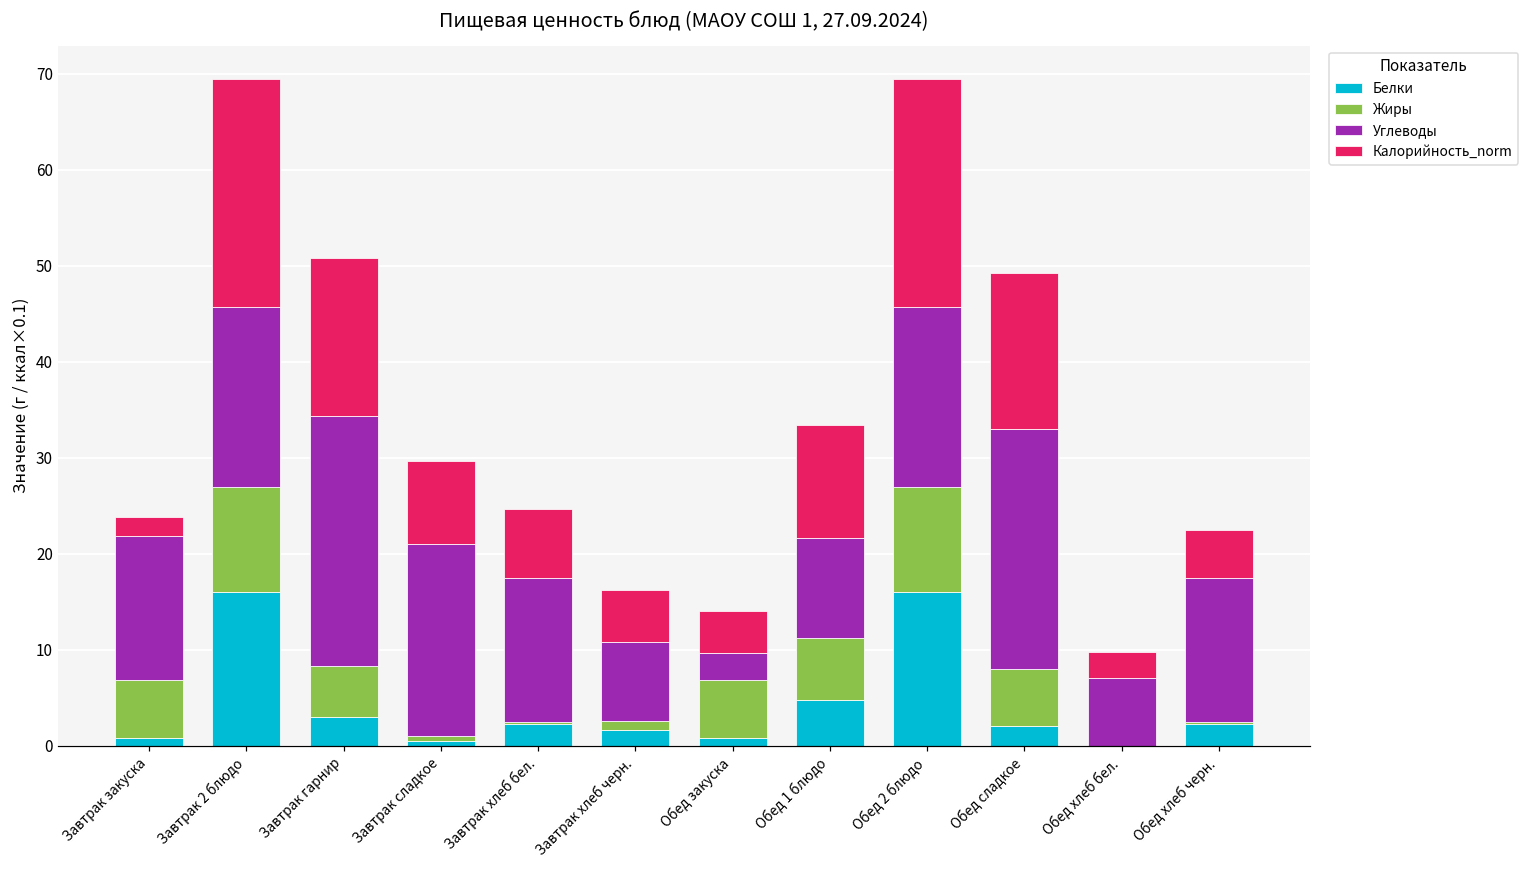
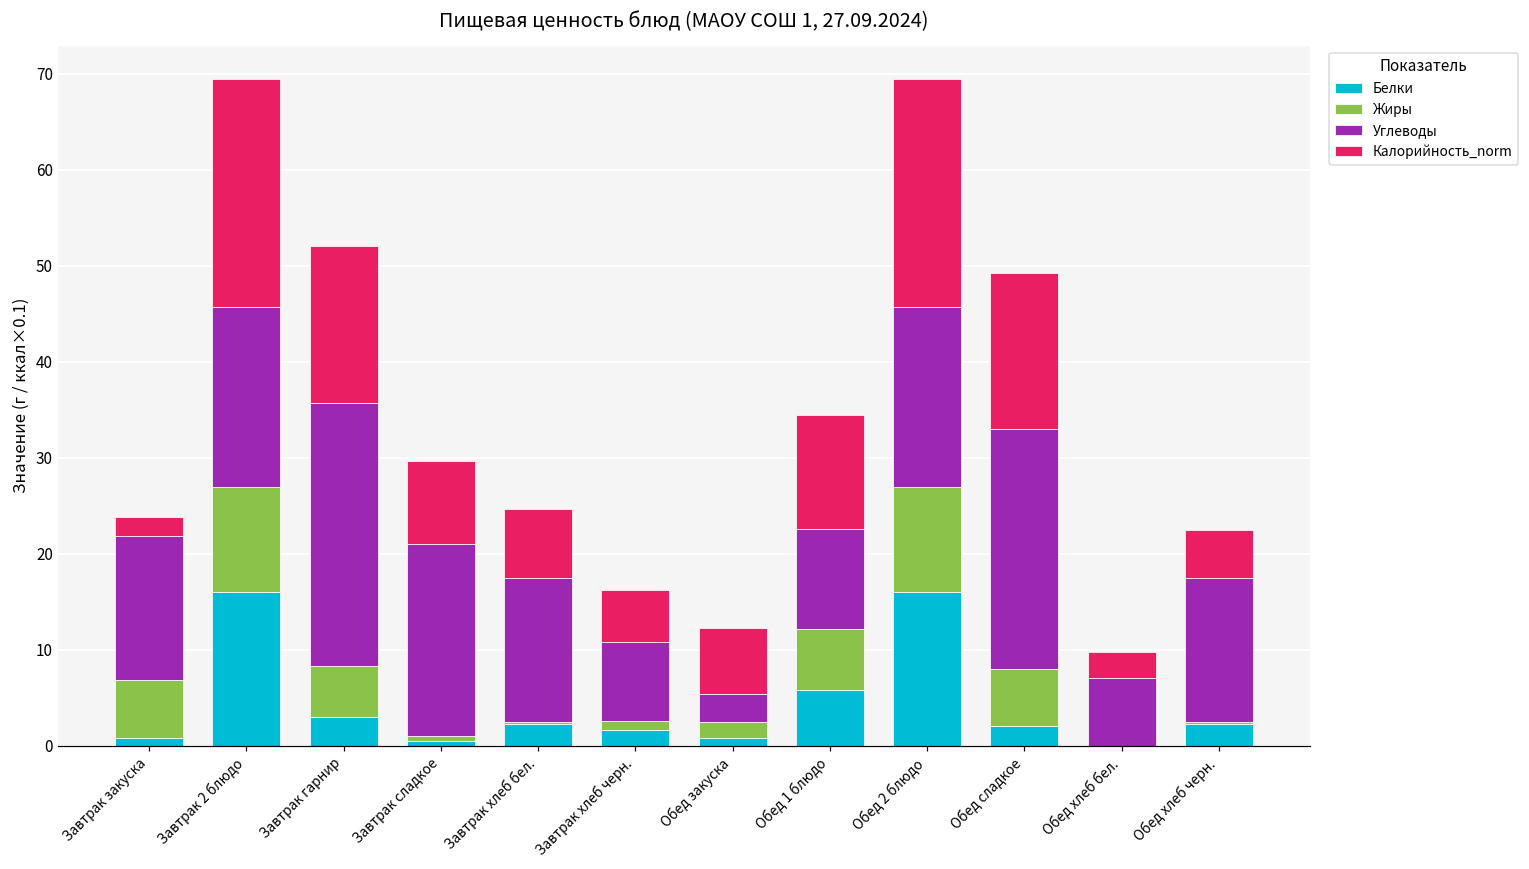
Углеводы, Завтрак гарнир: 26 -> 27
Жиры, Обед закуска: 6 -> 2
Калорийность_norm, Обед закуска: 4 -> 7
Белки, Обед 1 блюдо: 5 -> 6
